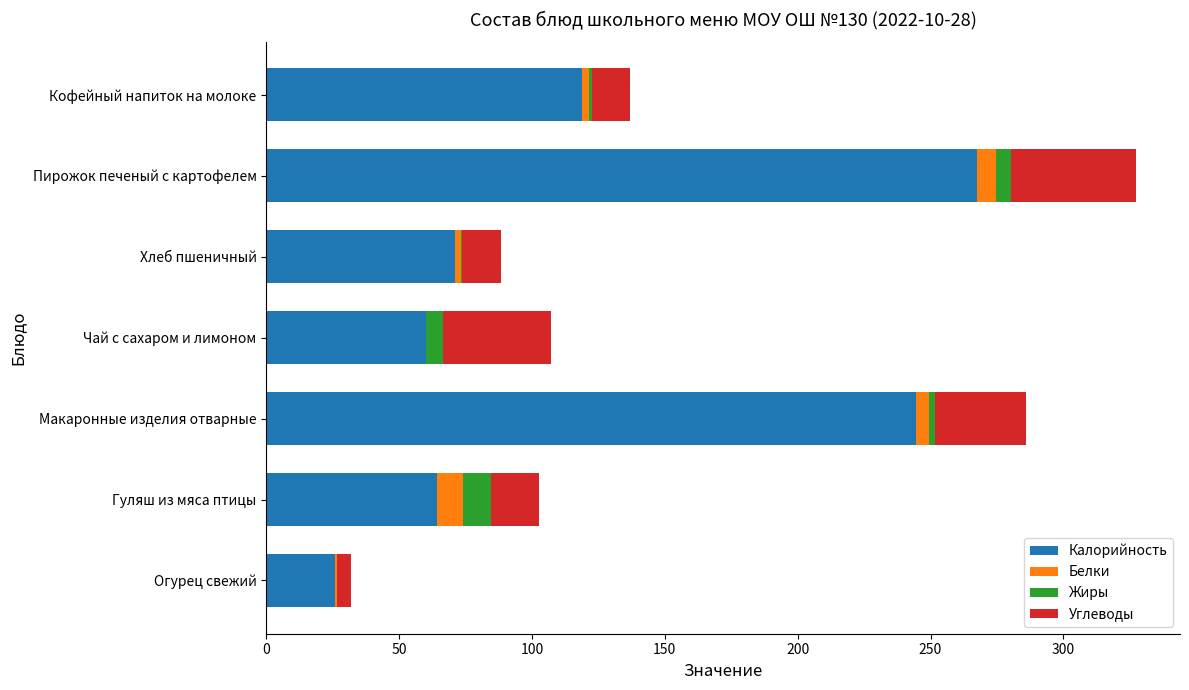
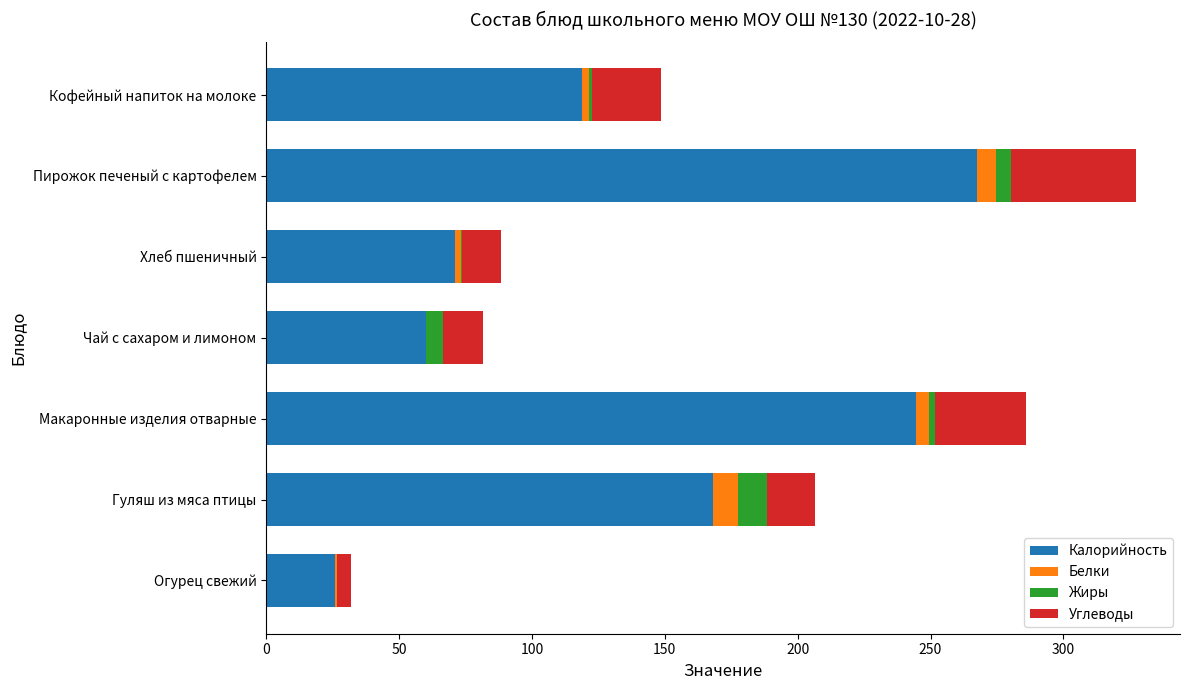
Углеводы, Кофейный напиток на молоке: 14 -> 26
Углеводы, Чай с сахаром и лимоном: 41 -> 15
Калорийность, Гуляш из мяса птицы: 64 -> 168
